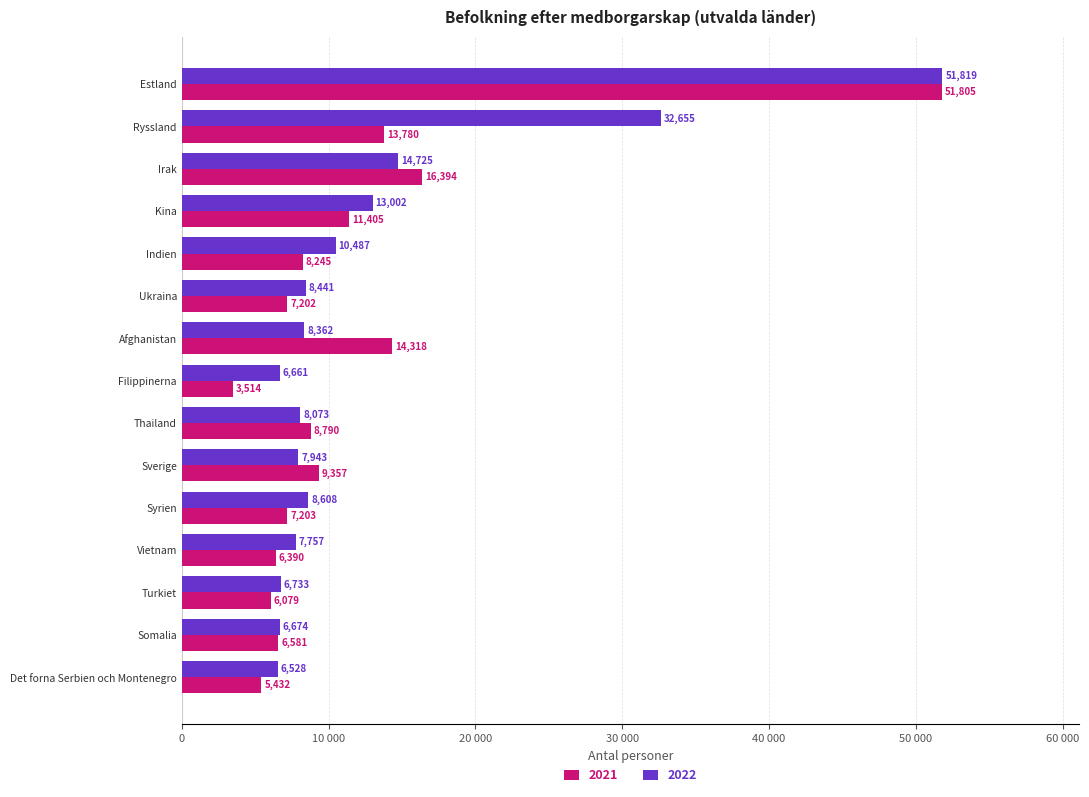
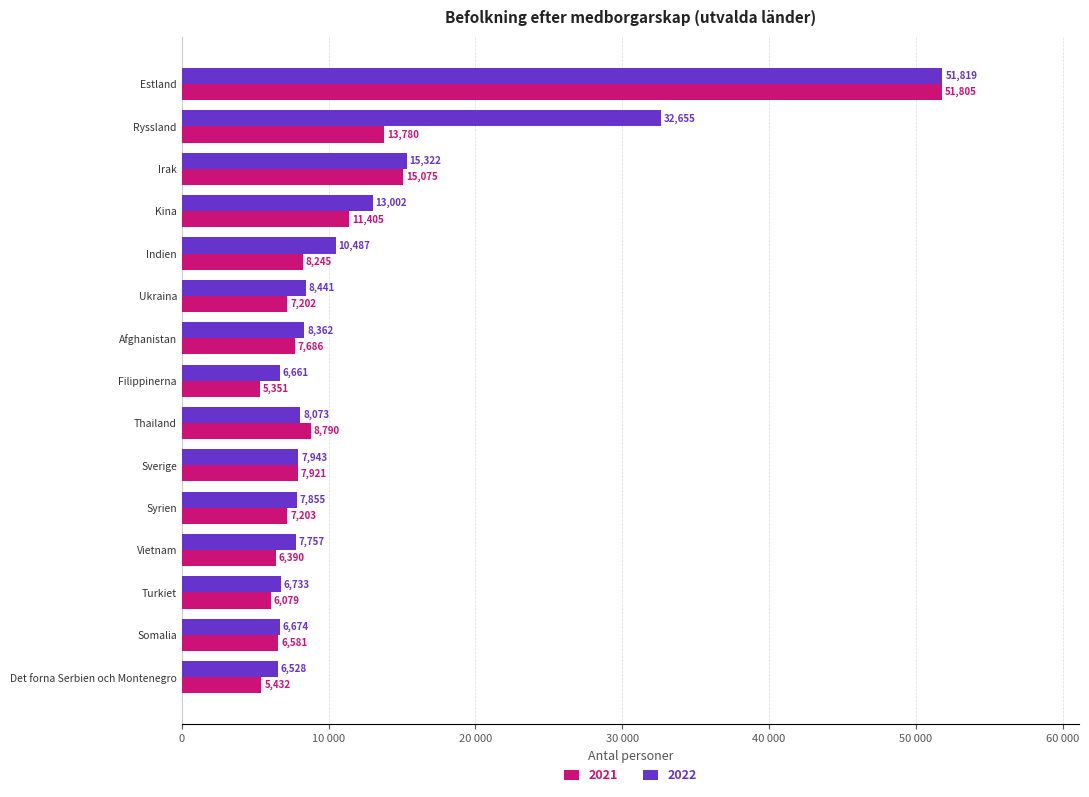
2022, Irak: 14,725 -> 15,322
2021, Irak: 16,394 -> 15,075
2021, Afghanistan: 14,318 -> 7,686
2021, Filippinerna: 3,514 -> 5,351
2021, Sverige: 9,357 -> 7,921
2022, Syrien: 8,608 -> 7,855
